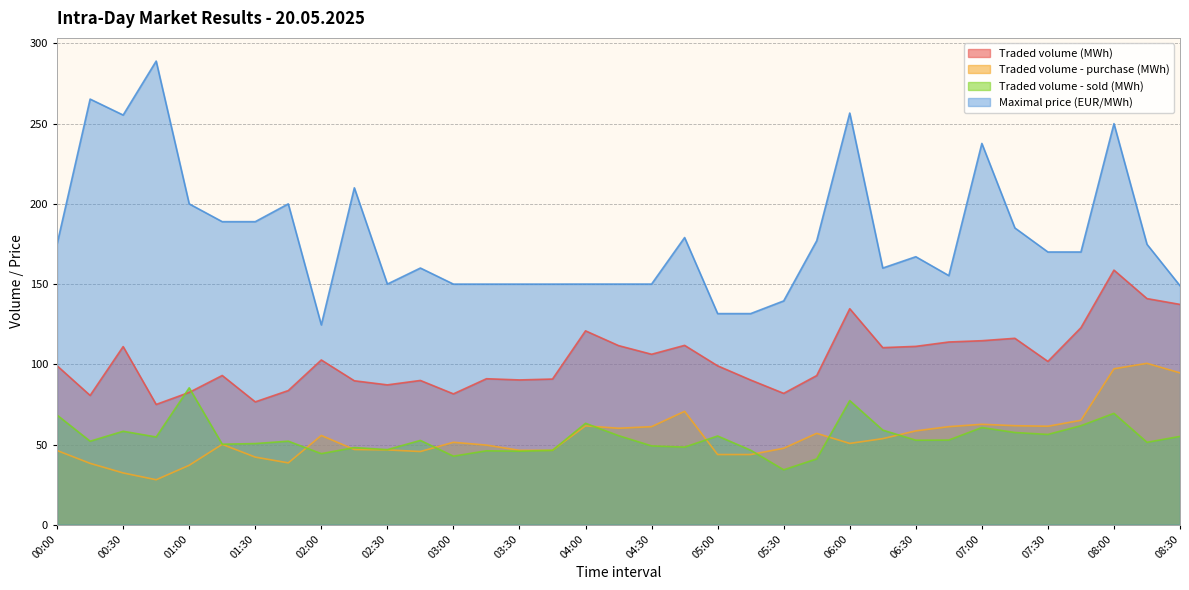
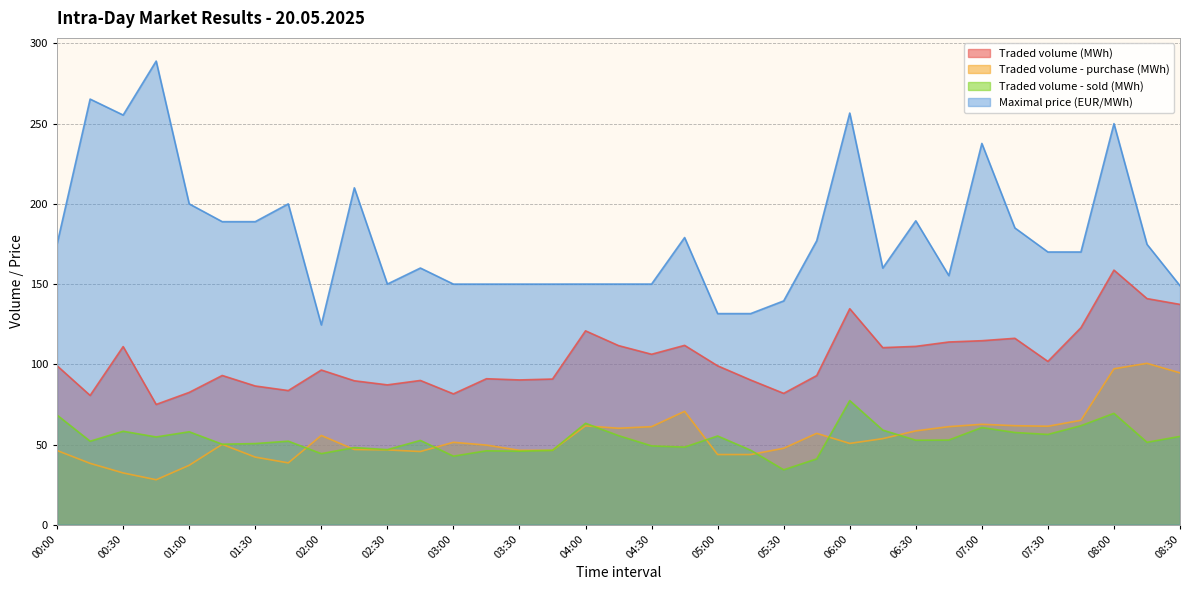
Traded volume - sold (MWh), 01:00: 85 -> 58
Traded volume (MWh), 01:30: 77 -> 86
Traded volume (MWh), 02:00: 103 -> 96
Maximal price (EUR/MWh), 06:30: 167 -> 189
